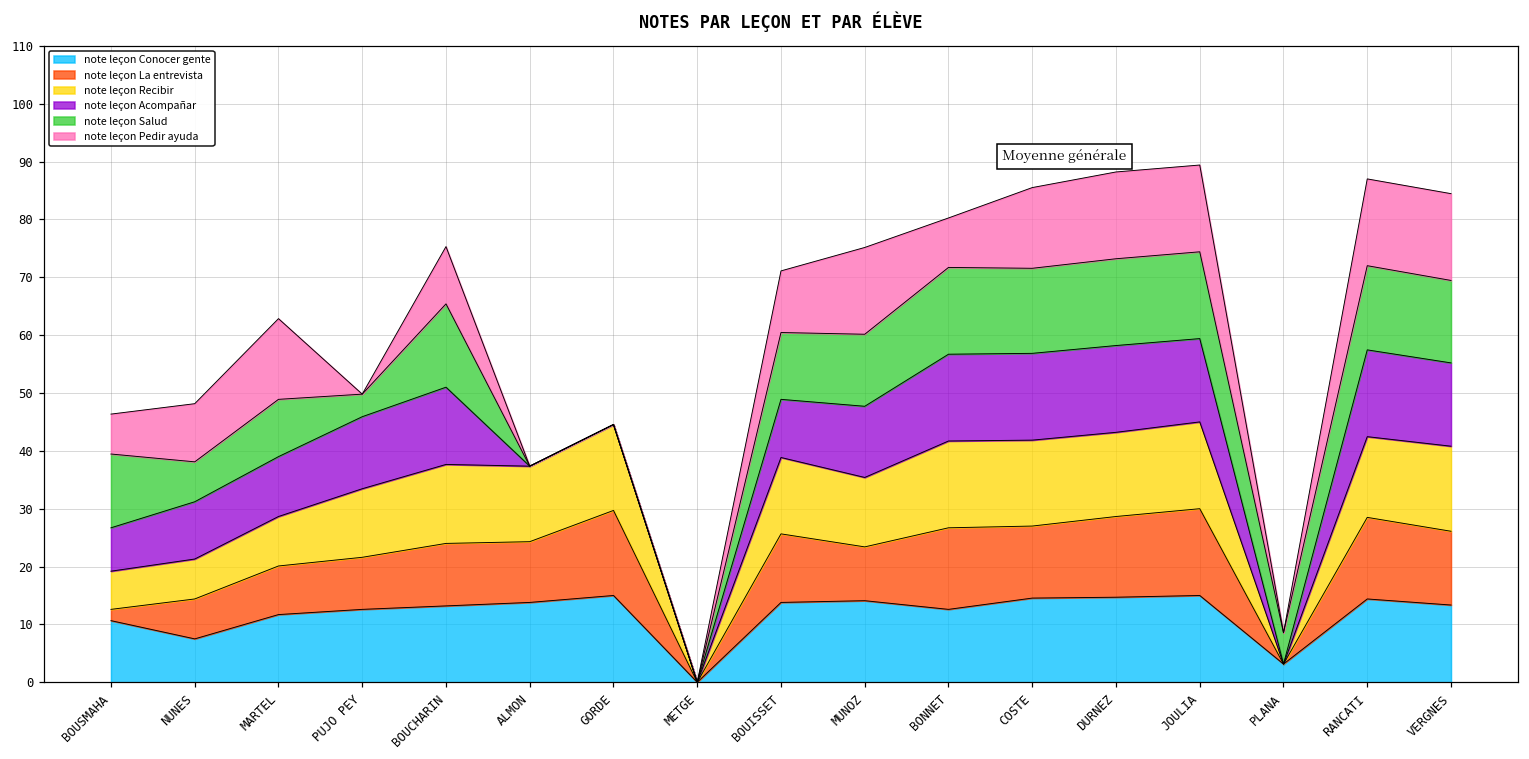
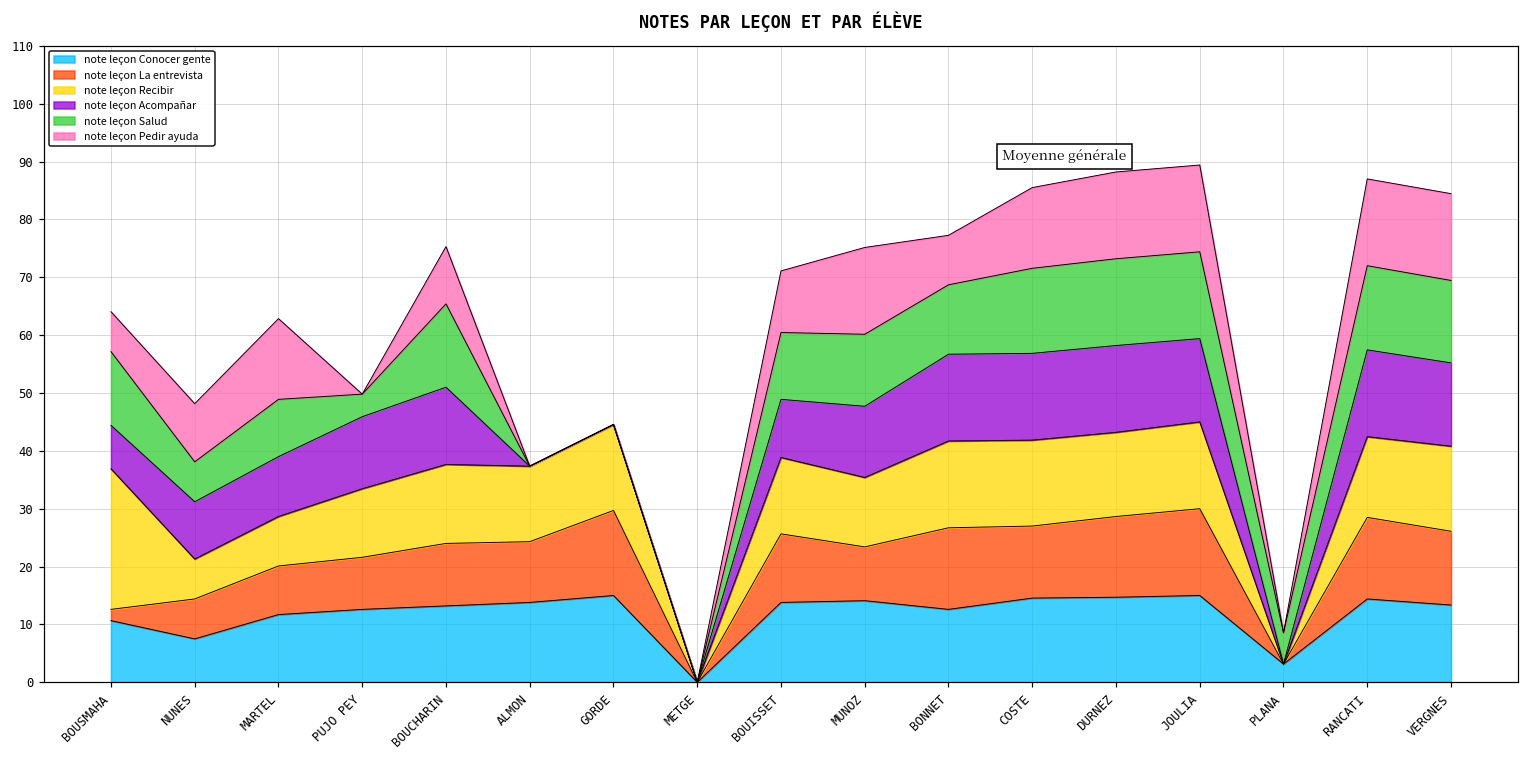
note leçon Recibir, BOUSMAHA: 7 -> 24
note leçon Salud, BONNET: 15 -> 12
